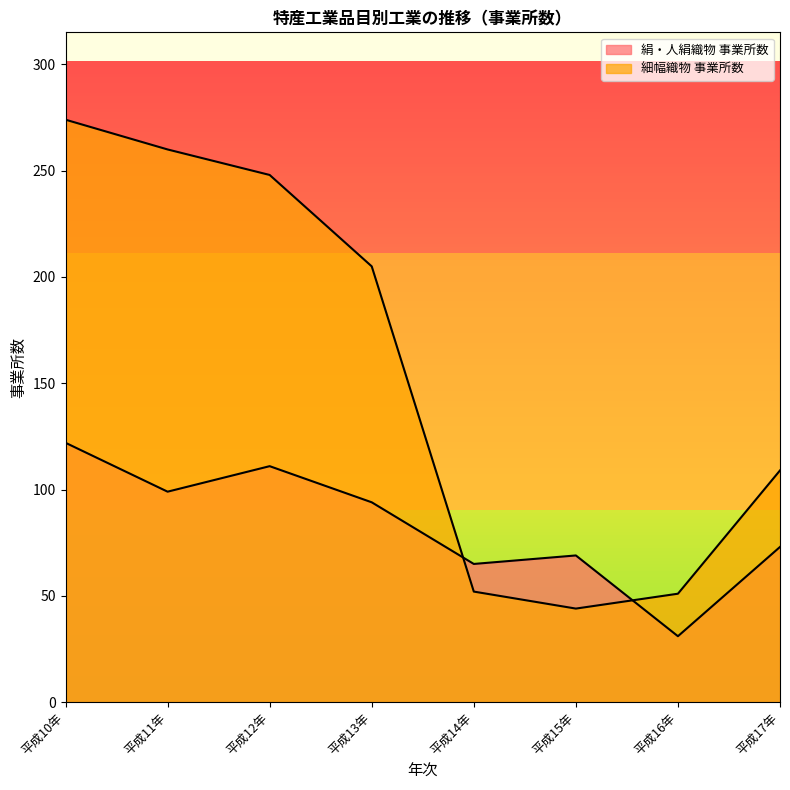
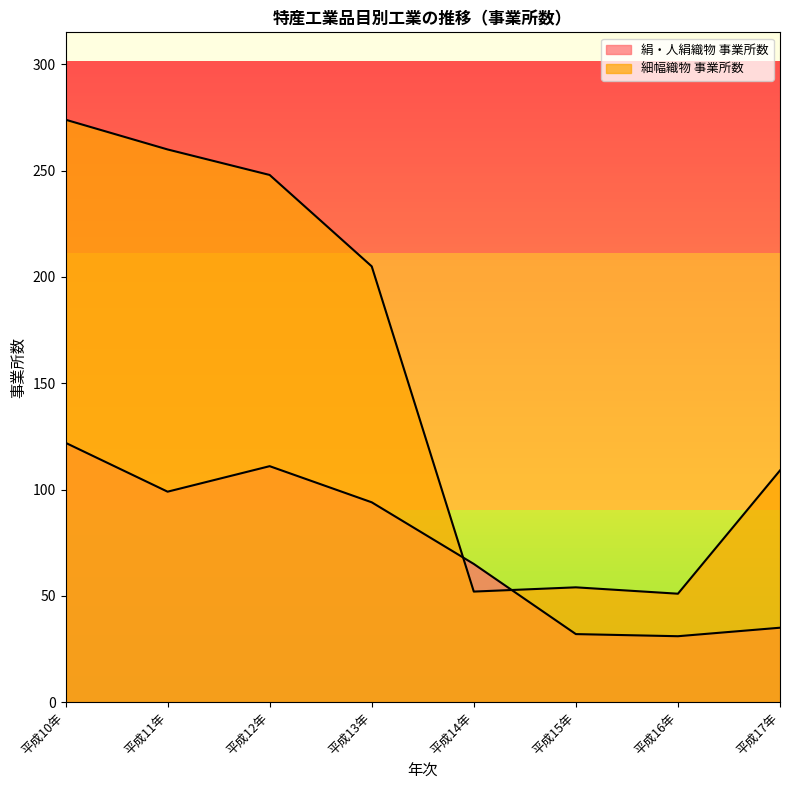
絹・人絹織物 事業所数, 平成15年: 69 -> 32
細幅織物 事業所数, 平成15年: 44 -> 54
絹・人絹織物 事業所数, 平成17年: 73 -> 35
